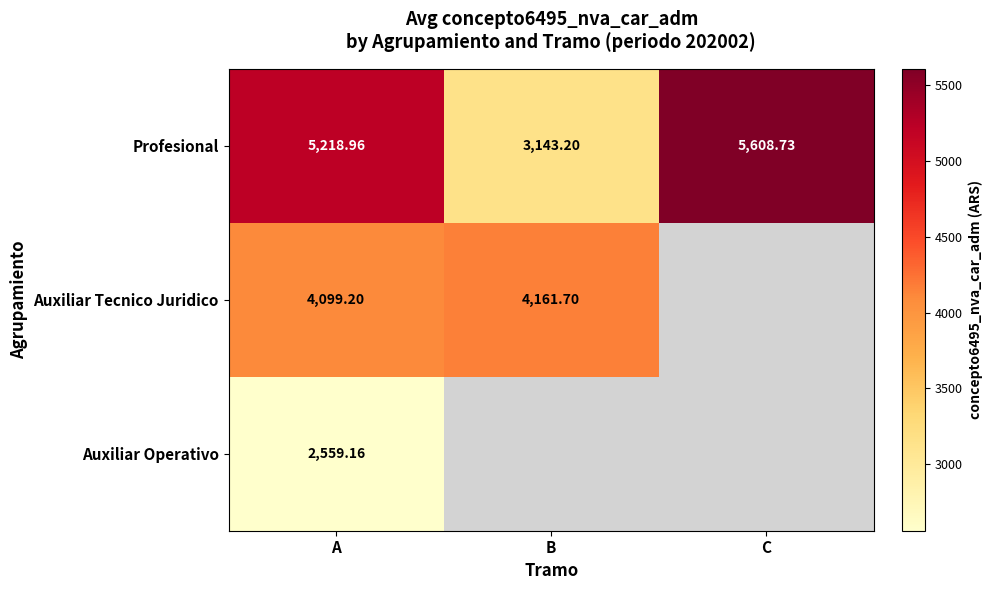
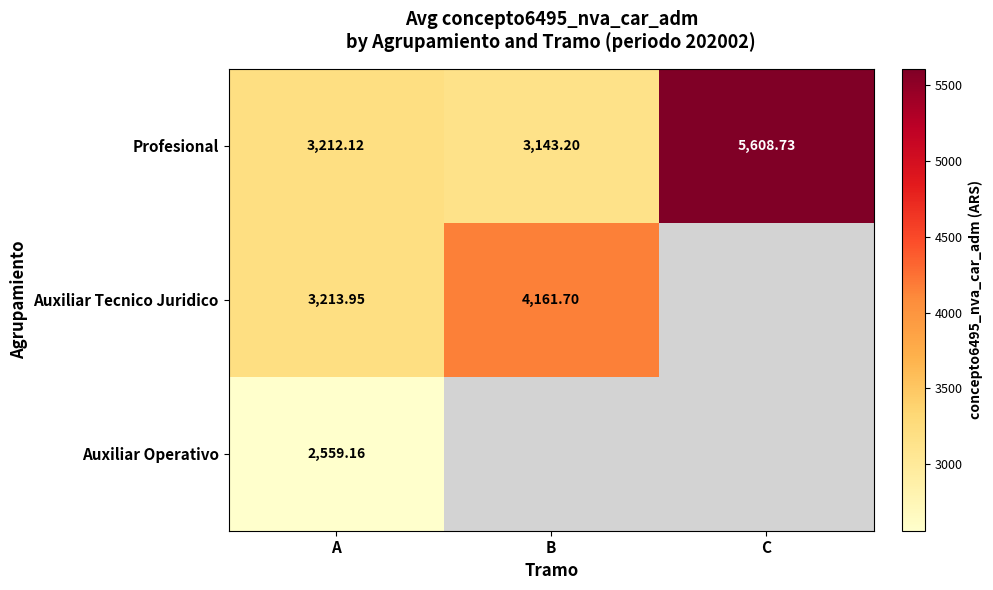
Profesional, A: 5,218.96 -> 3,212.12
Auxiliar Tecnico Juridico, A: 4,099.20 -> 3,213.95
